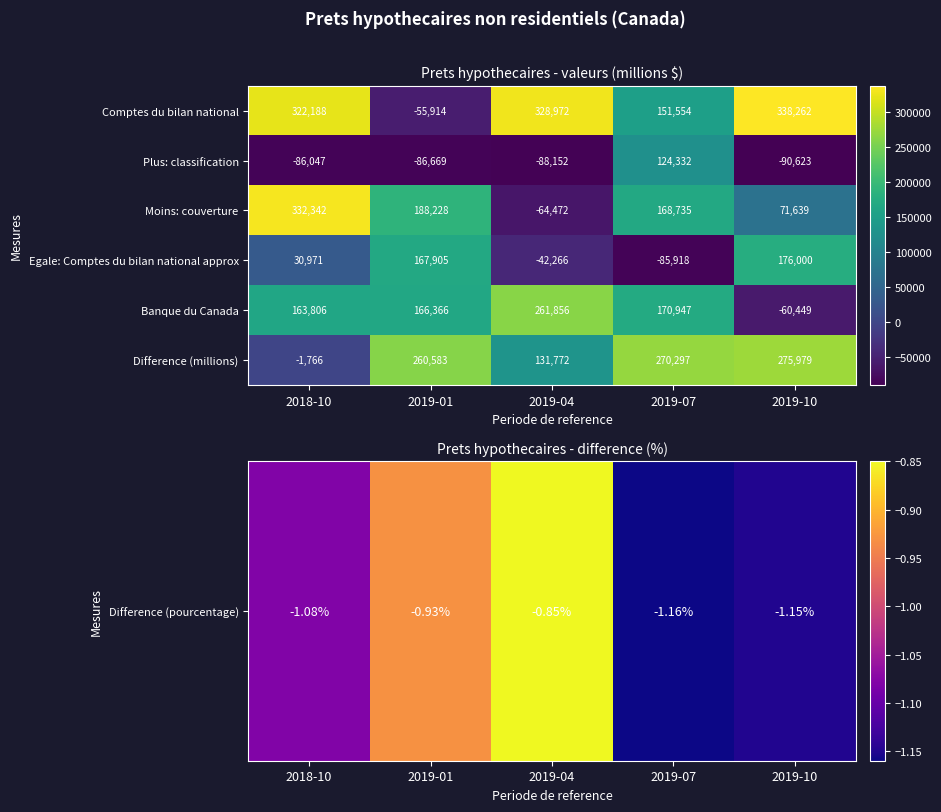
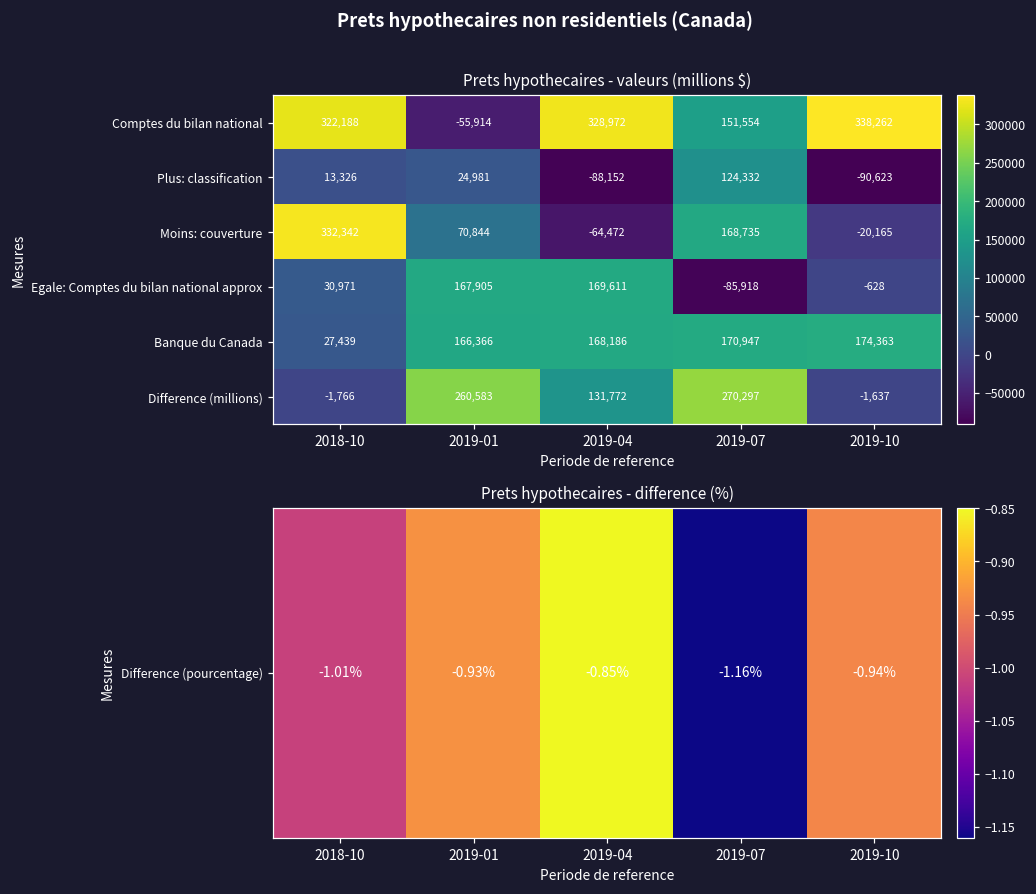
Prets hypothecaires - valeurs (millions $), Plus: classification, 2018-10: -86,047 -> 13,326
Prets hypothecaires - valeurs (millions $), Plus: classification, 2019-01: -86,669 -> 24,981
Prets hypothecaires - valeurs (millions $), Moins: couverture, 2019-01: 188,228 -> 70,844
Prets hypothecaires - valeurs (millions $), Moins: couverture, 2019-10: 71,639 -> -20,165
Prets hypothecaires - valeurs (millions $), Egale: Comptes du bilan national approx, 2019-04: -42,266 -> 169,611
Prets hypothecaires - valeurs (millions $), Egale: Comptes du bilan national approx, 2019-10: 176,000 -> -628
Prets hypothecaires - valeurs (millions $), Banque du Canada, 2018-10: 163,806 -> 27,439
Prets hypothecaires - valeurs (millions $), Banque du Canada, 2019-04: 261,856 -> 168,186
Prets hypothecaires - valeurs (millions $), Banque du Canada, 2019-10: -60,449 -> 174,363
Prets hypothecaires - valeurs (millions $), Difference (millions), 2019-10: 275,979 -> -1,637
Prets hypothecaires - difference (%), Difference (pourcentage), 2018-10: -1.08% -> -1.01%
Prets hypothecaires - difference (%), Difference (pourcentage), 2019-10: -1.15% -> -0.94%
